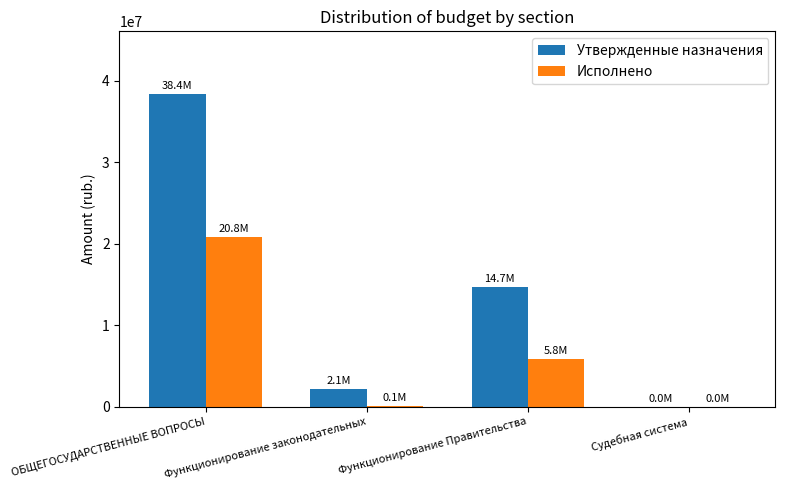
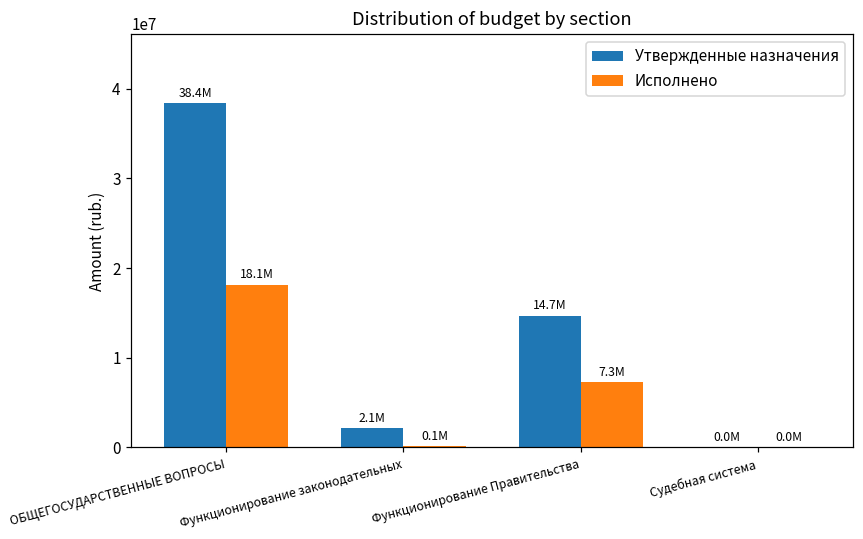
Исполнено, ОБЩЕГОСУДАРСТВЕННЫЕ ВОПРОСЫ: 20.8M -> 18.1M
Исполнено, Функционирование Правительства: 5.8M -> 7.3M
